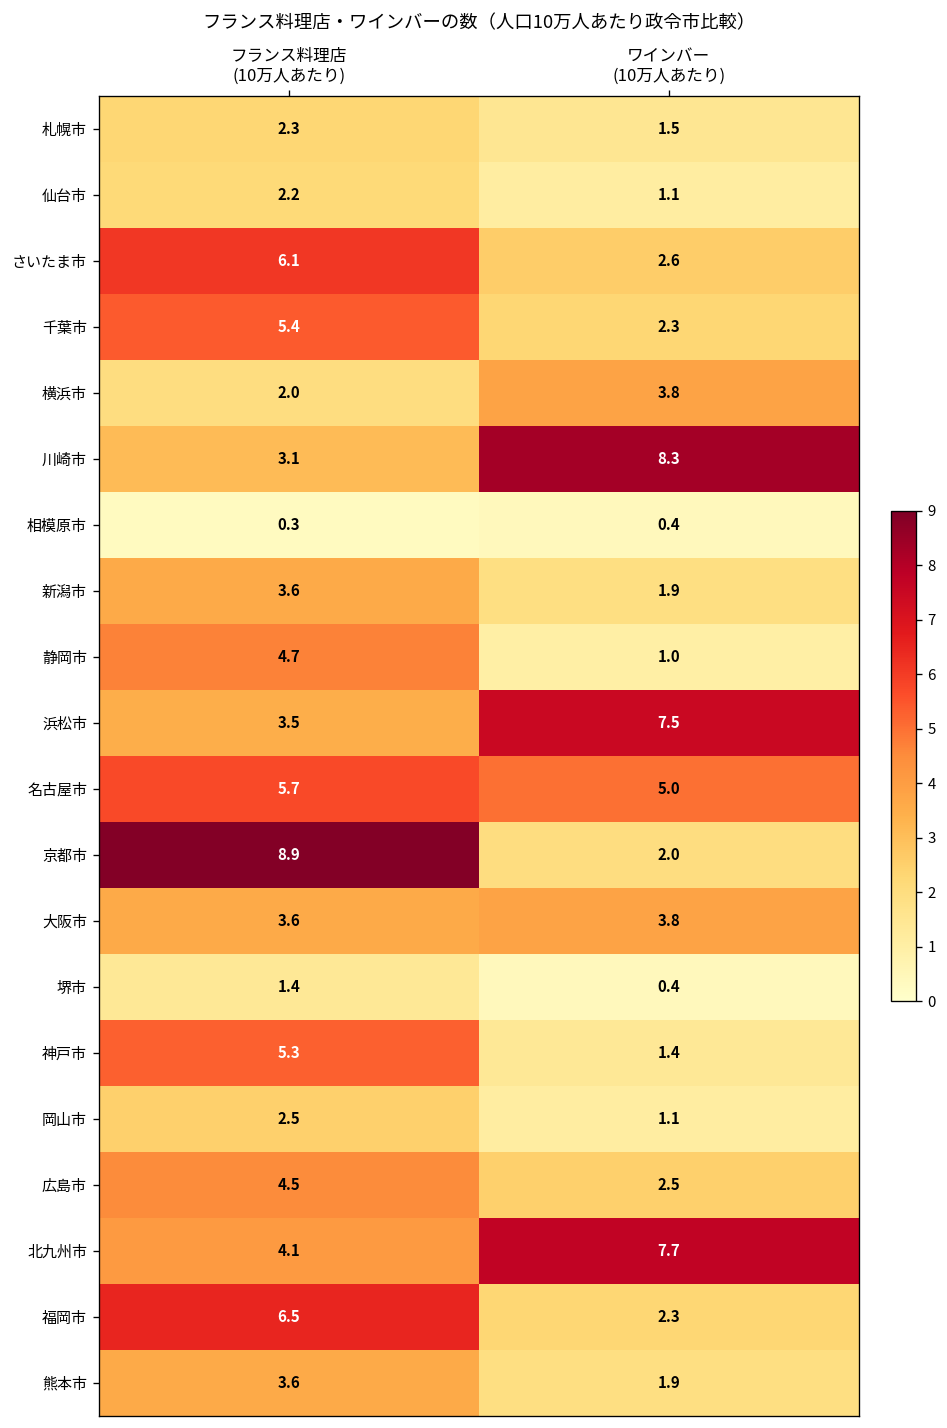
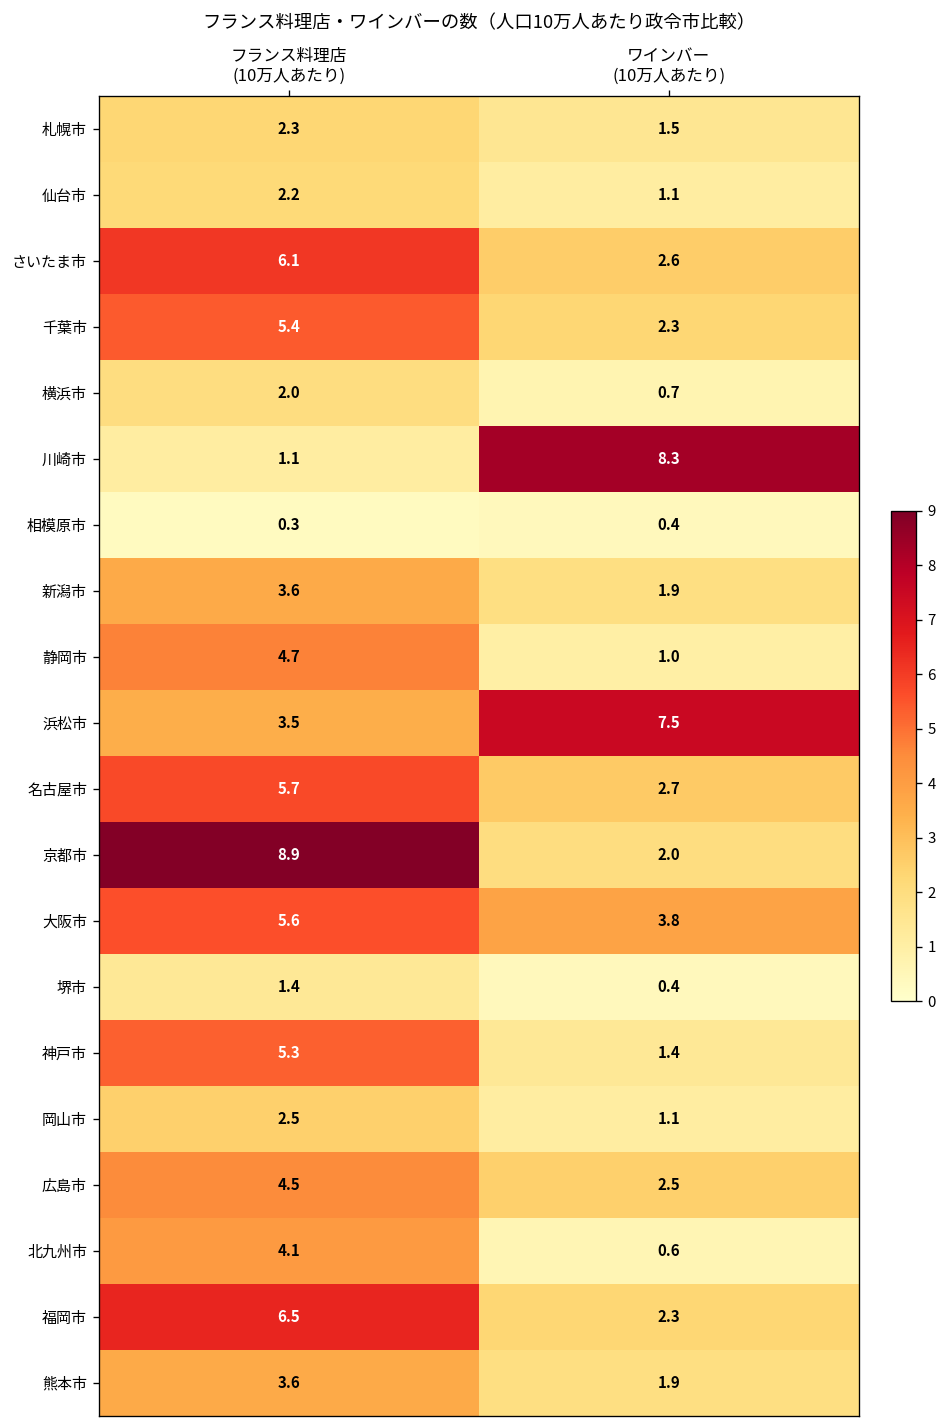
横浜市, ワインバー (10万人あたり): 3.8 -> 0.7
川崎市, フランス料理店 (10万人あたり): 3.1 -> 1.1
名古屋市, ワインバー (10万人あたり): 5.0 -> 2.7
大阪市, フランス料理店 (10万人あたり): 3.6 -> 5.6
北九州市, ワインバー (10万人あたり): 7.7 -> 0.6
